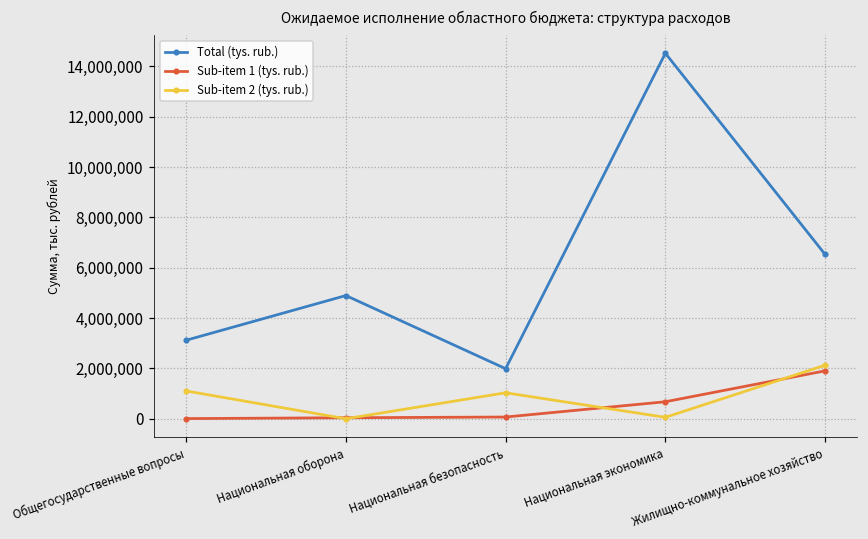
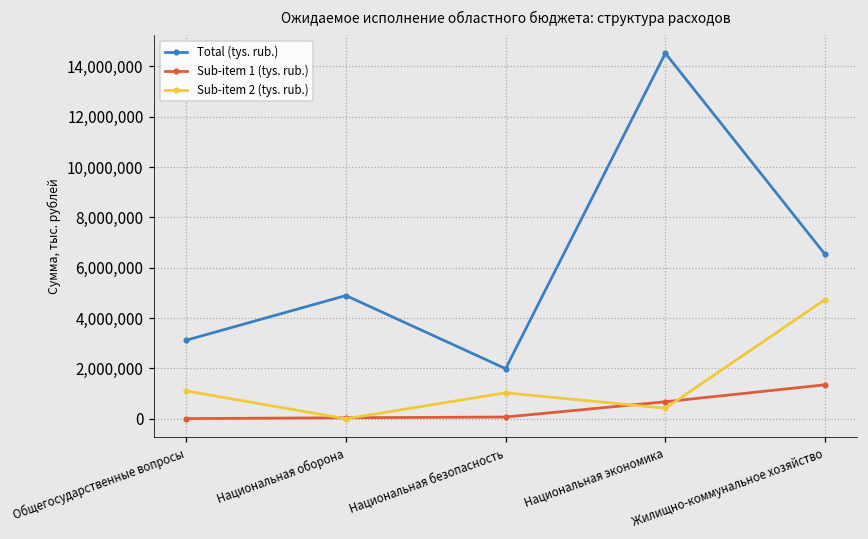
Sub-item 2 (tys. rub.), Национальная экономика: 100,000 -> 400,000
Sub-item 1 (tys. rub.), Жилищно-коммунальное хозяйство: 1,900,000 -> 1,300,000
Sub-item 2 (tys. rub.), Жилищно-коммунальное хозяйство: 2,100,000 -> 4,700,000
